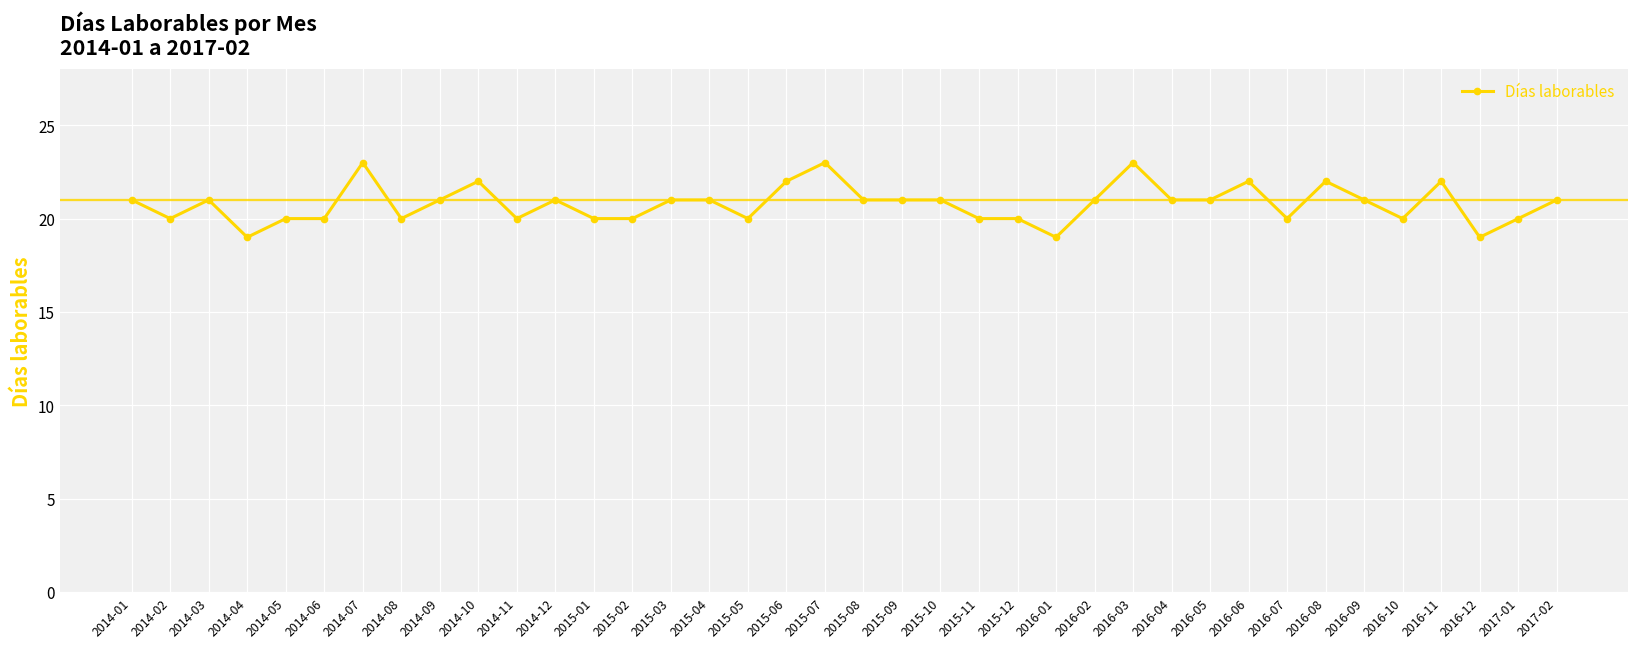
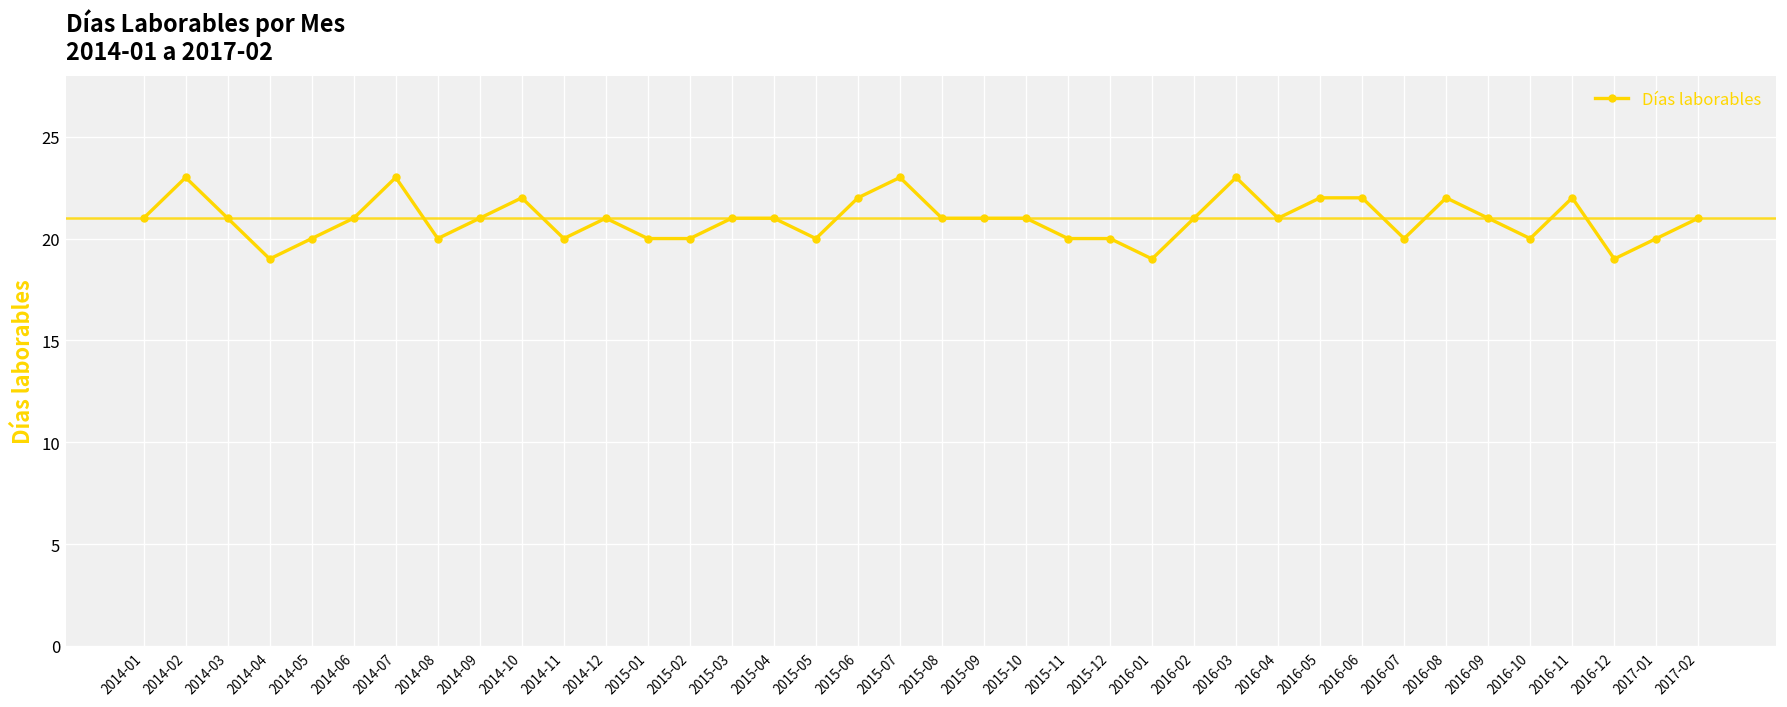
2014-02: 20 -> 23
2014-06: 20 -> 21
2016-05: 21 -> 22
